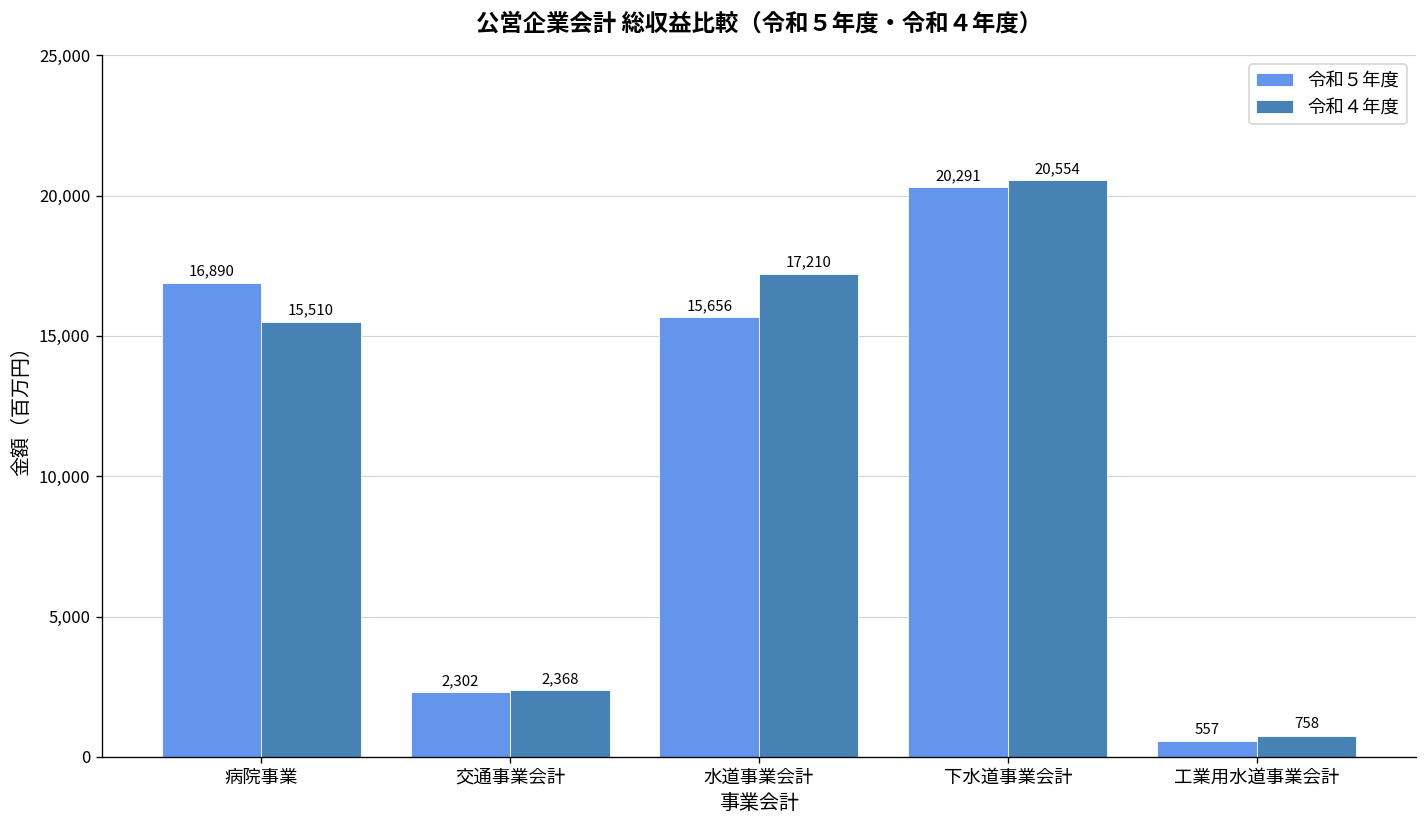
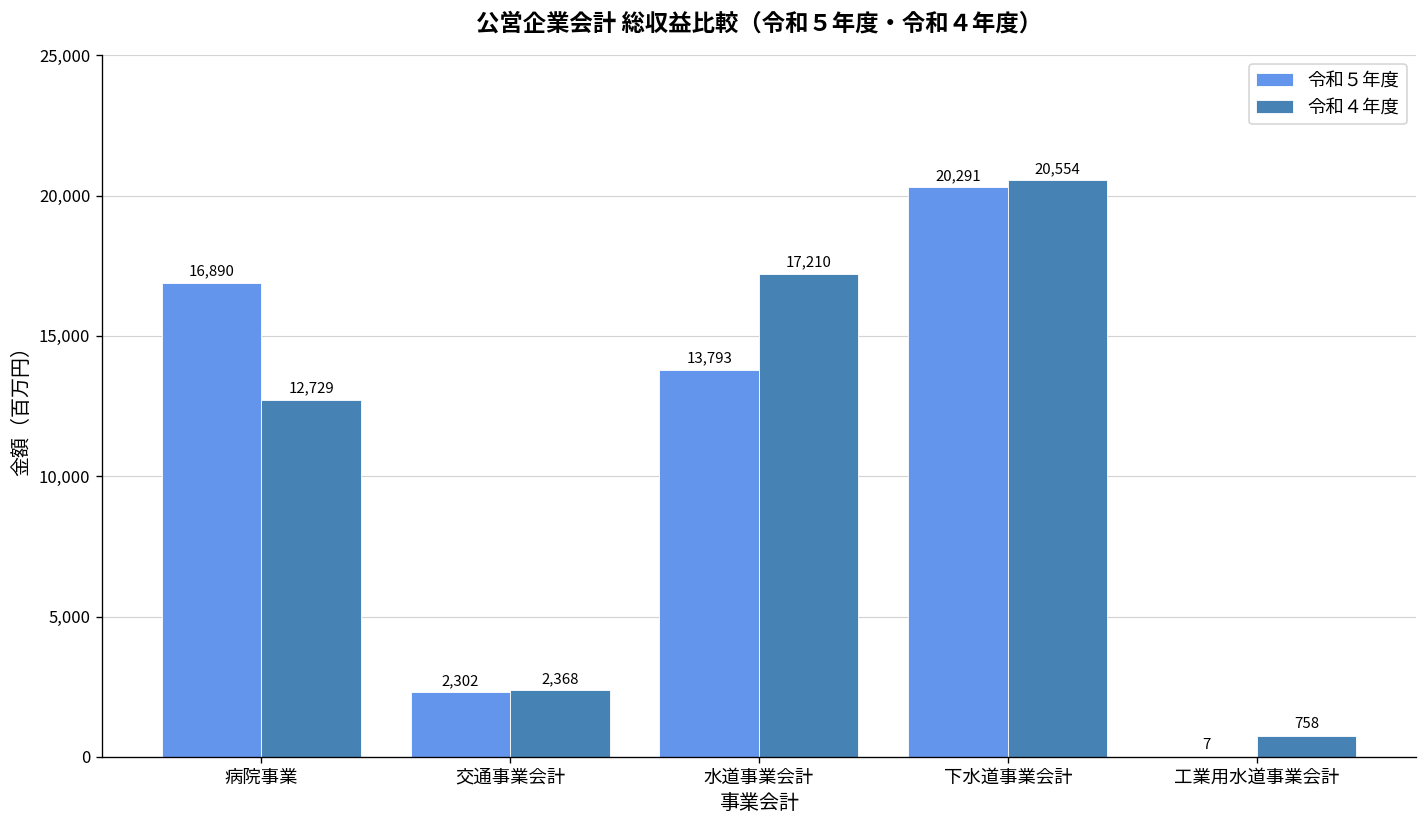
令和４年度, 病院事業: 15,510 -> 12,729
令和５年度, 水道事業会計: 15,656 -> 13,793
令和５年度, 工業用水道事業会計: 557 -> 7
